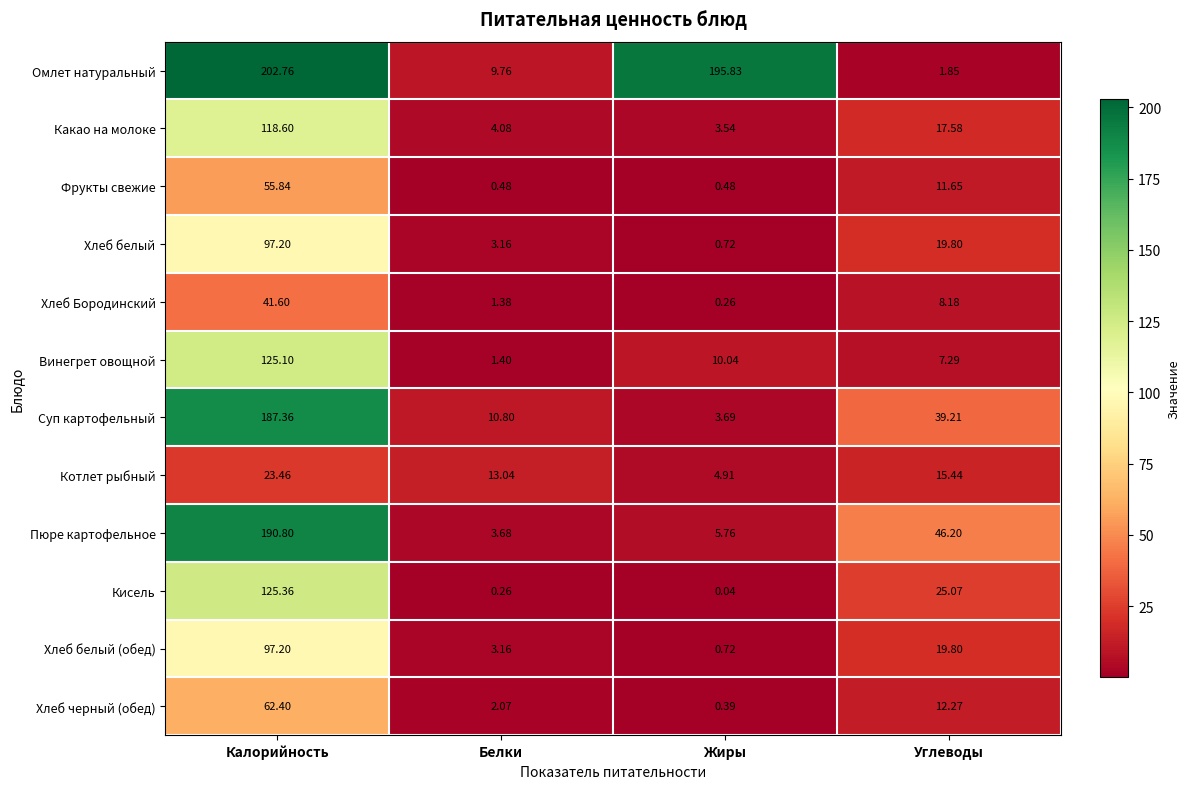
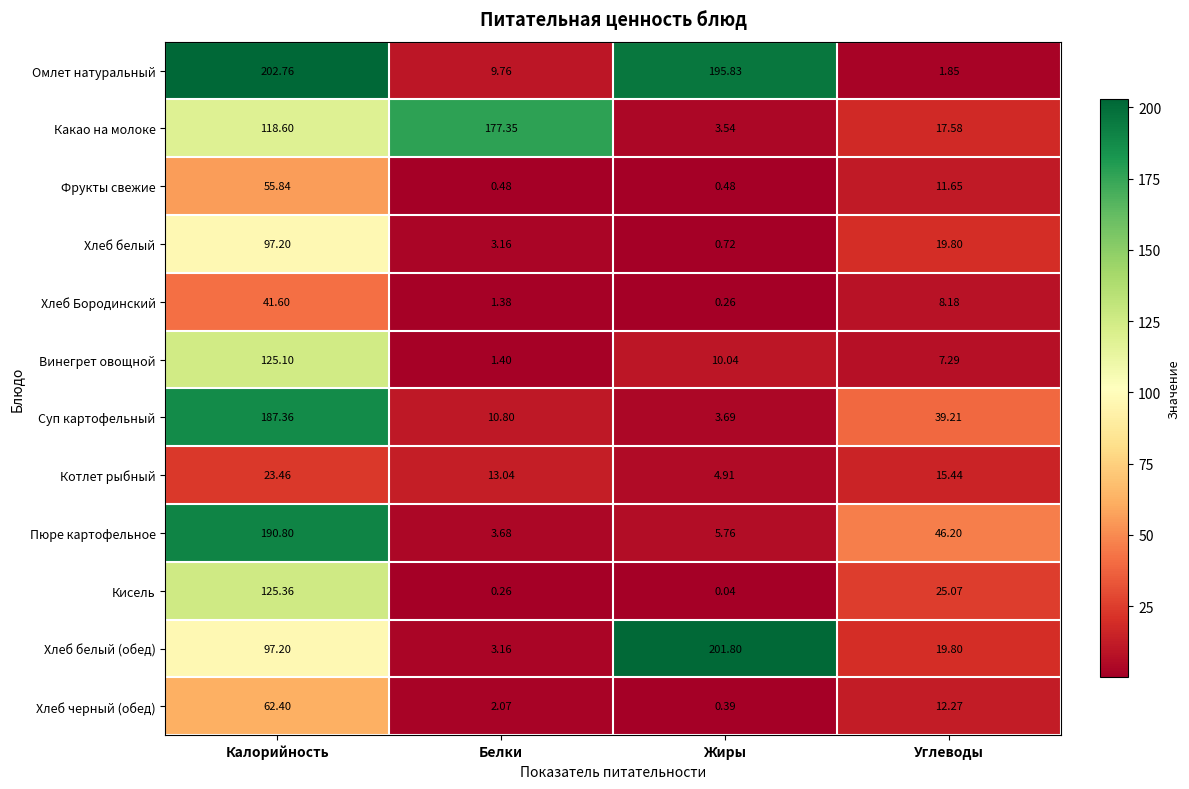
Какао на молоке, Белки: 4.08 -> 177.35
Хлеб белый (обед), Жиры: 0.72 -> 201.80
